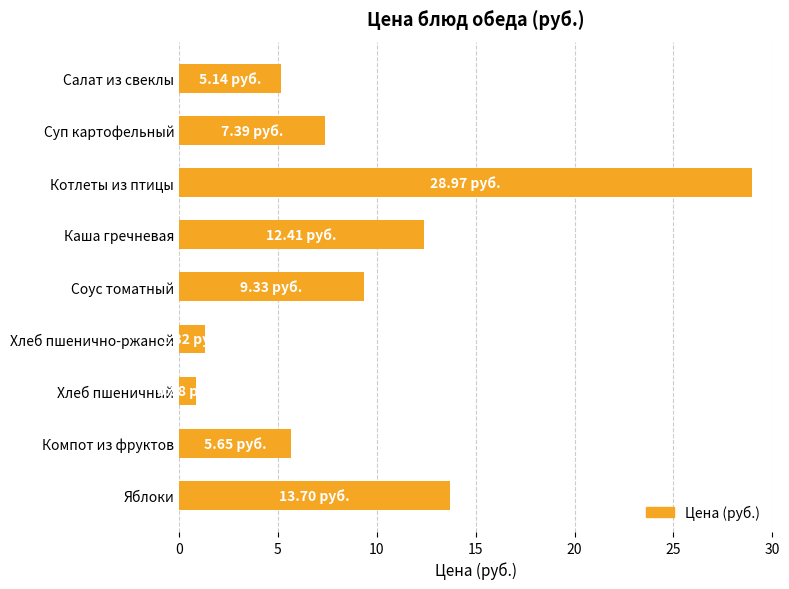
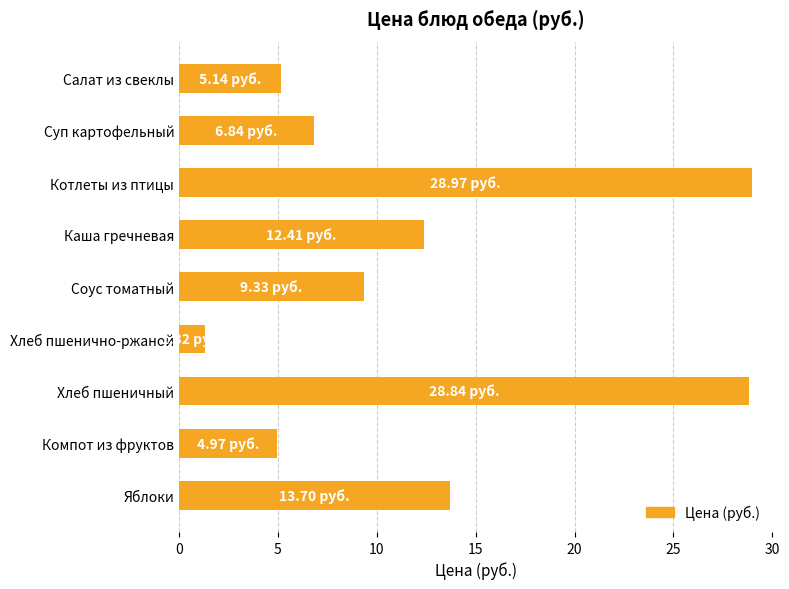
Суп картофельный: 7.39 -> 6.84
Хлеб пшеничный: 0.9 -> 28.8
Компот из фруктов: 5.65 -> 4.97
